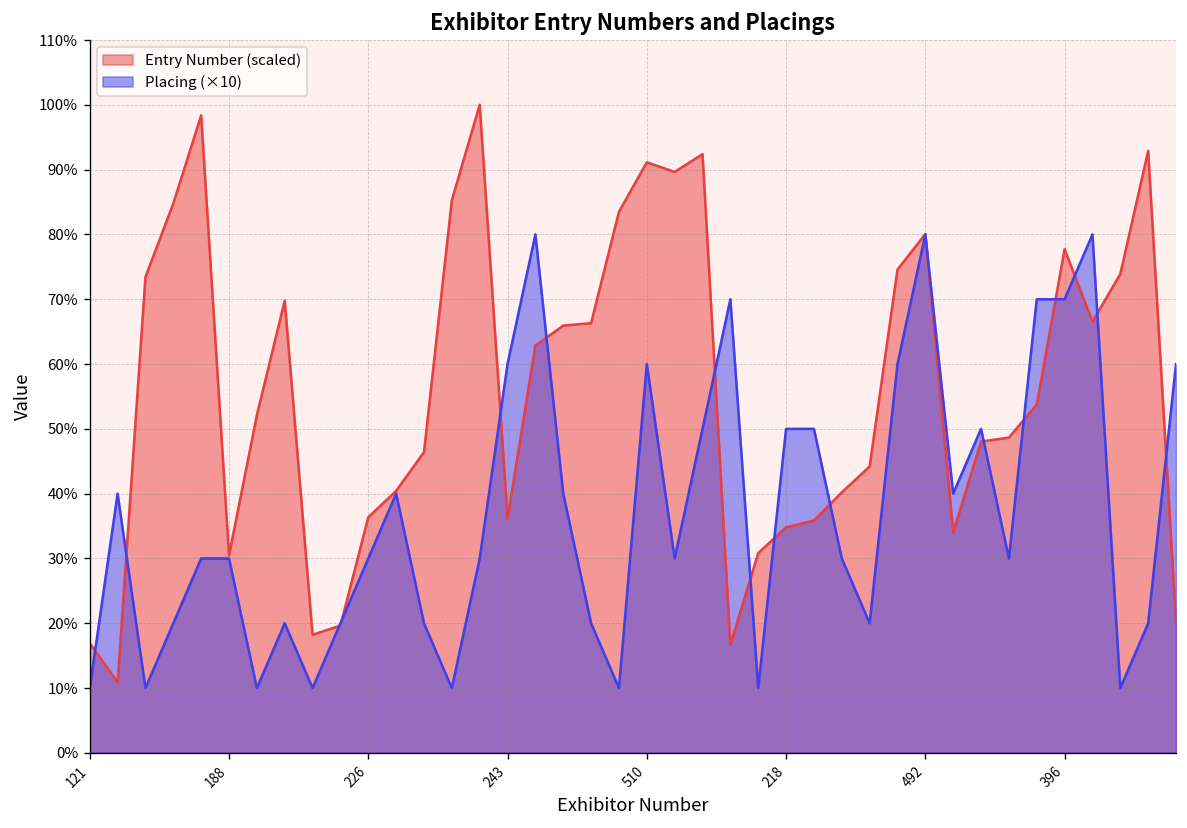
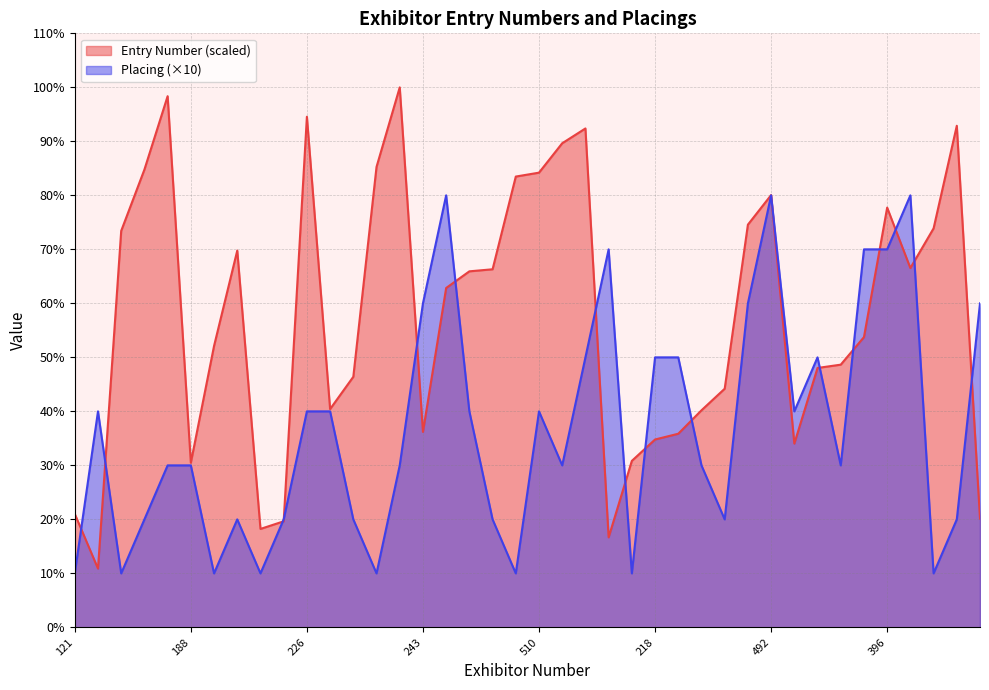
Entry Number (scaled), 121: 17% -> 21%
Entry Number (scaled), 226: 36% -> 95%
Placing (×10), 226: 30% -> 40%
Entry Number (scaled), 510: 91% -> 84%
Placing (×10), 510: 60% -> 40%
